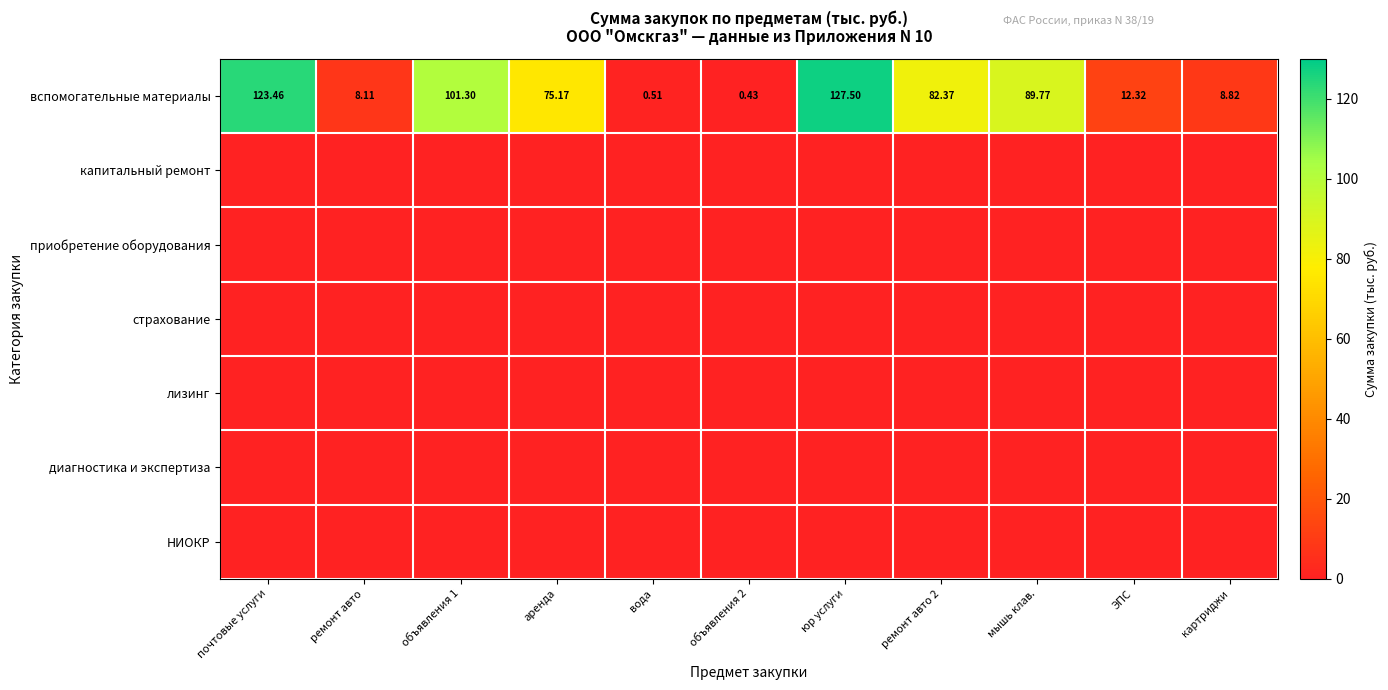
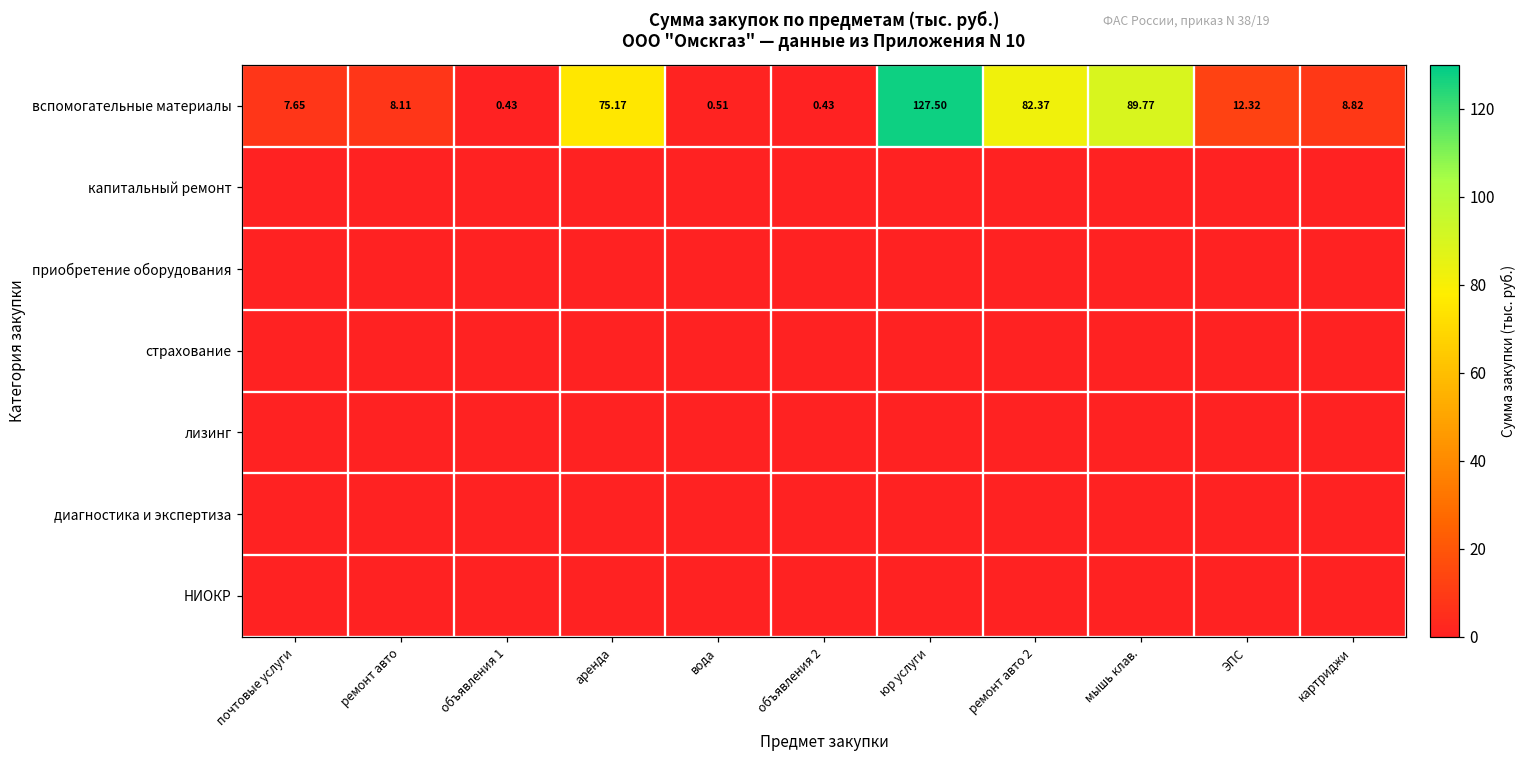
вспомогательные материалы, почтовые услуги: 123.46 -> 7.65
вспомогательные материалы, объявления 1: 101.30 -> 0.43
